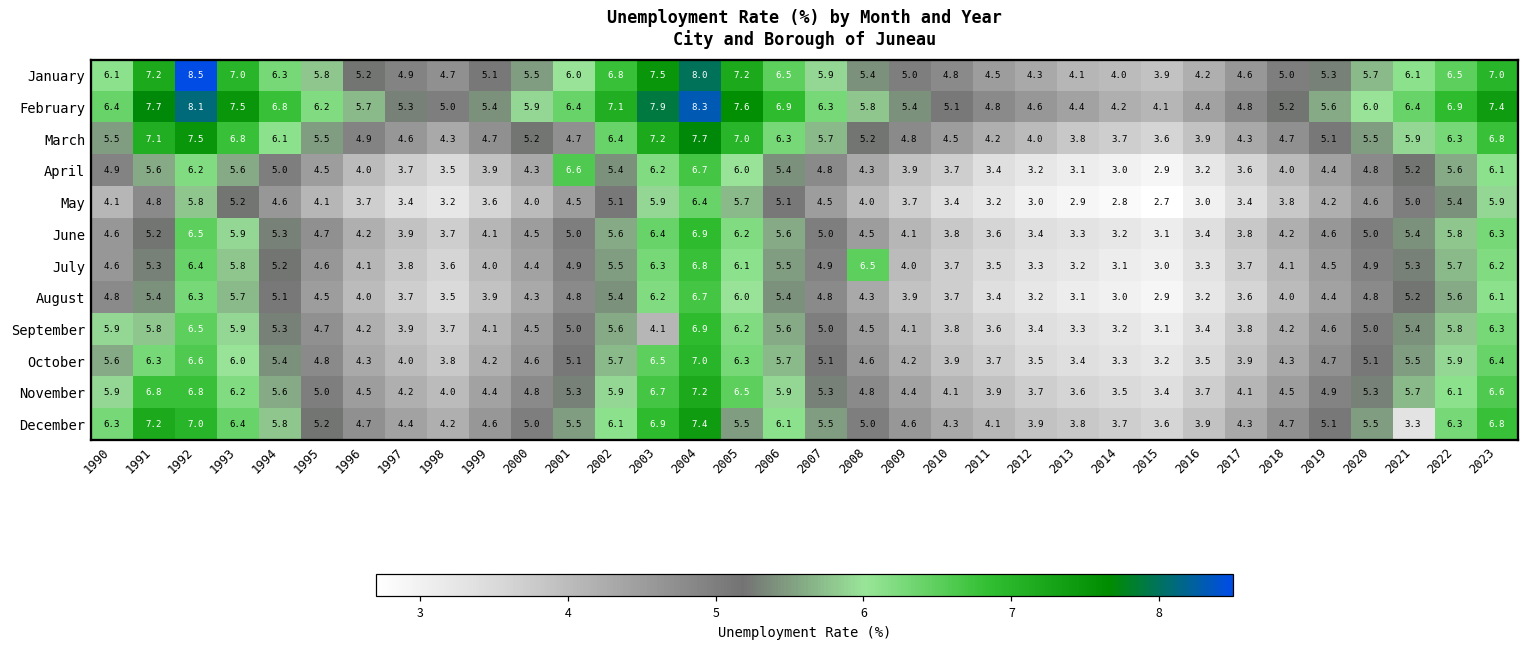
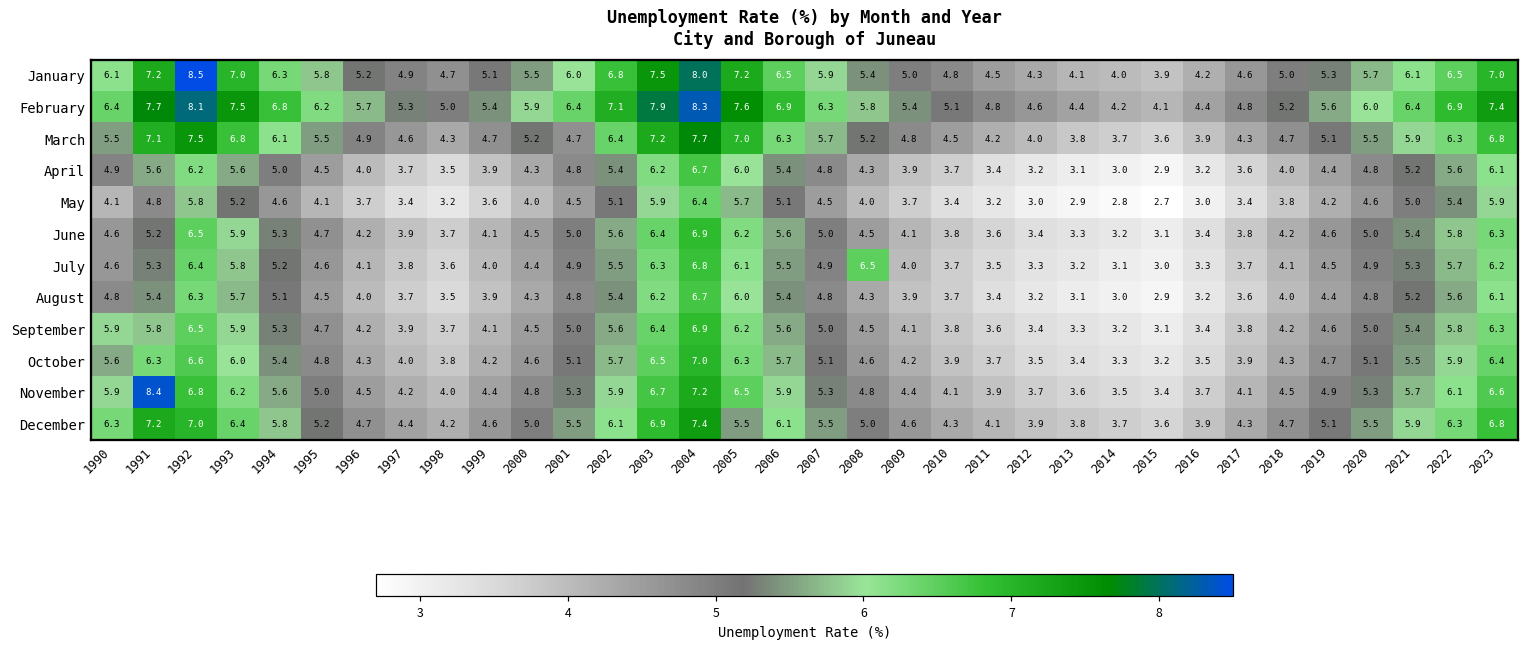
April, 2001: 6.6 -> 4.8
September, 2003: 4.1 -> 6.4
November, 1991: 6.8 -> 8.4
December, 2021: 3.3 -> 5.9
